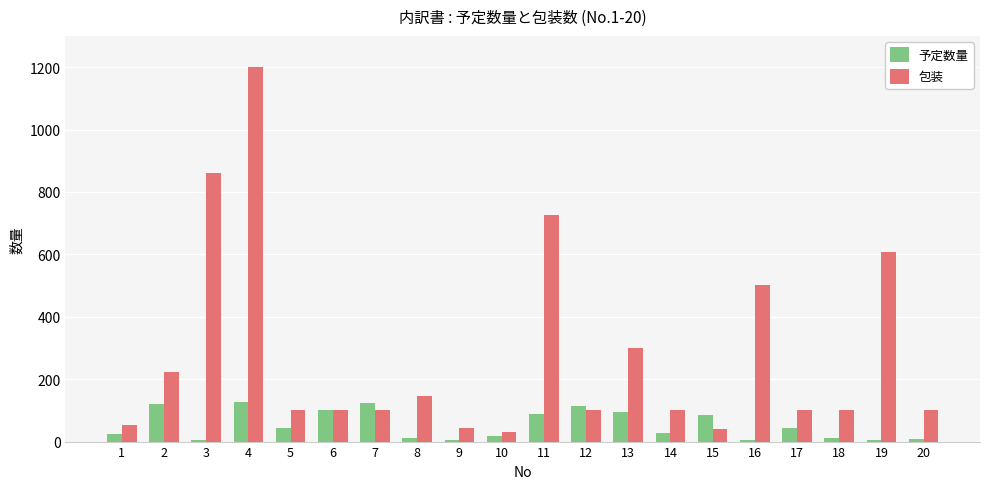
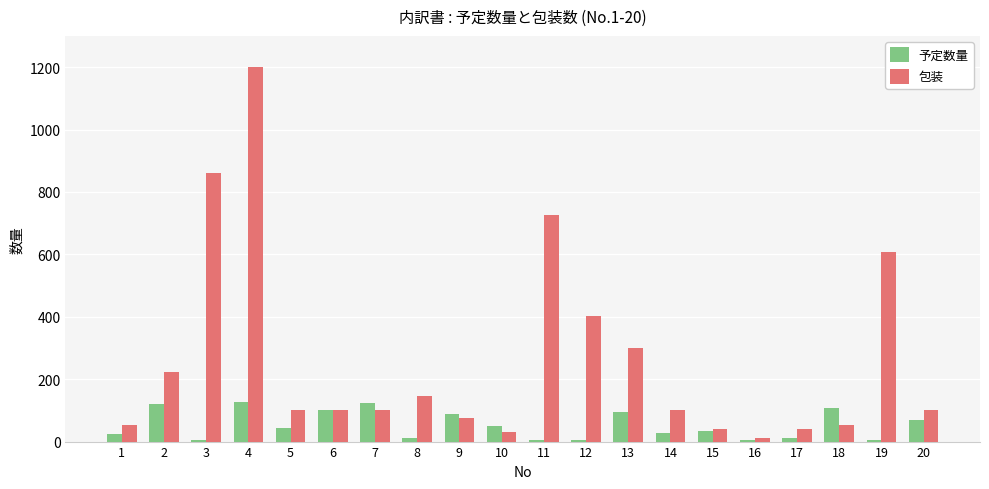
予定数量, 9: 10 -> 90
包装, 9: 40 -> 80
予定数量, 10: 20 -> 50
予定数量, 11: 90 -> 10
予定数量, 12: 120 -> 10
包装, 12: 100 -> 400
予定数量, 15: 90 -> 30
包装, 16: 500 -> 10
予定数量, 17: 40 -> 10
包装, 17: 100 -> 40
予定数量, 18: 10 -> 110
包装, 18: 100 -> 50
予定数量, 20: 10 -> 70
